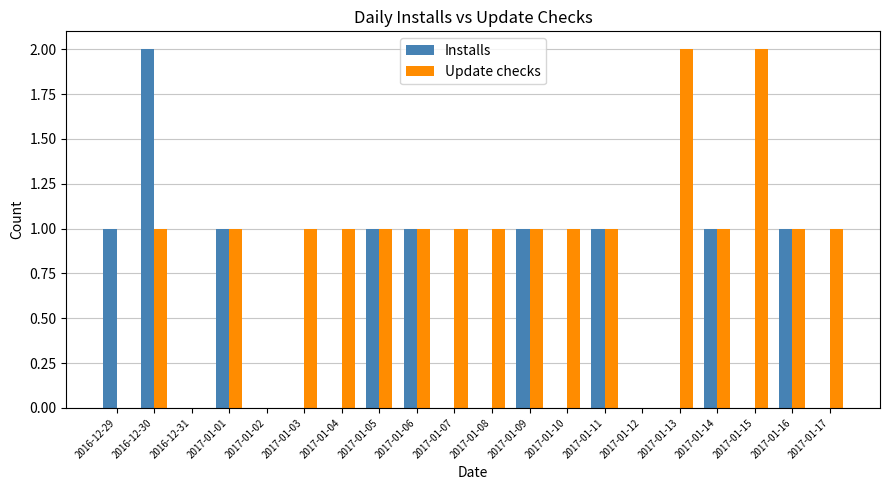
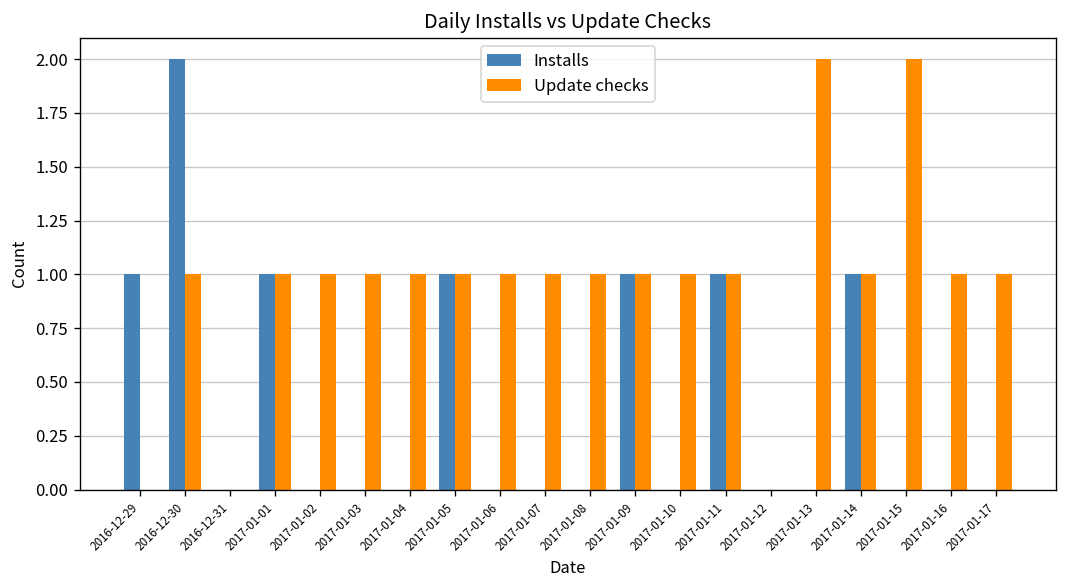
Update checks, 2017-01-02: 0 -> 1
Installs, 2017-01-06: 1 -> 0
Installs, 2017-01-16: 1 -> 0
